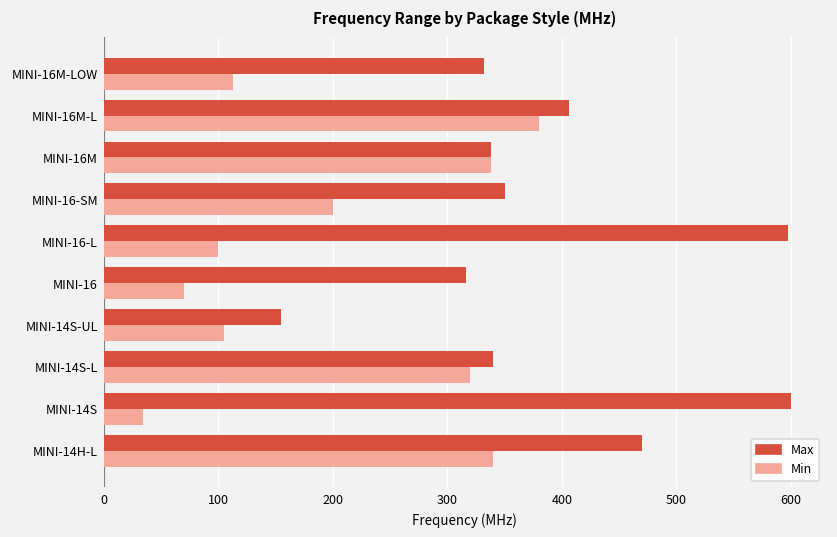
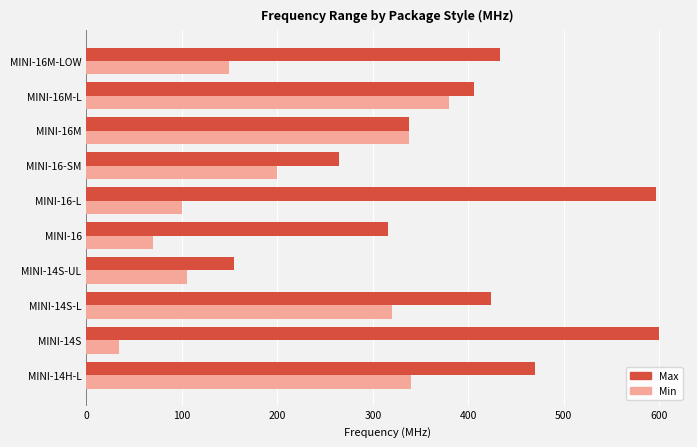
Max, MINI-16M-LOW: 330 -> 430
Min, MINI-16M-LOW: 110 -> 150
Max, MINI-16-SM: 350 -> 270
Max, MINI-14S-L: 340 -> 420
